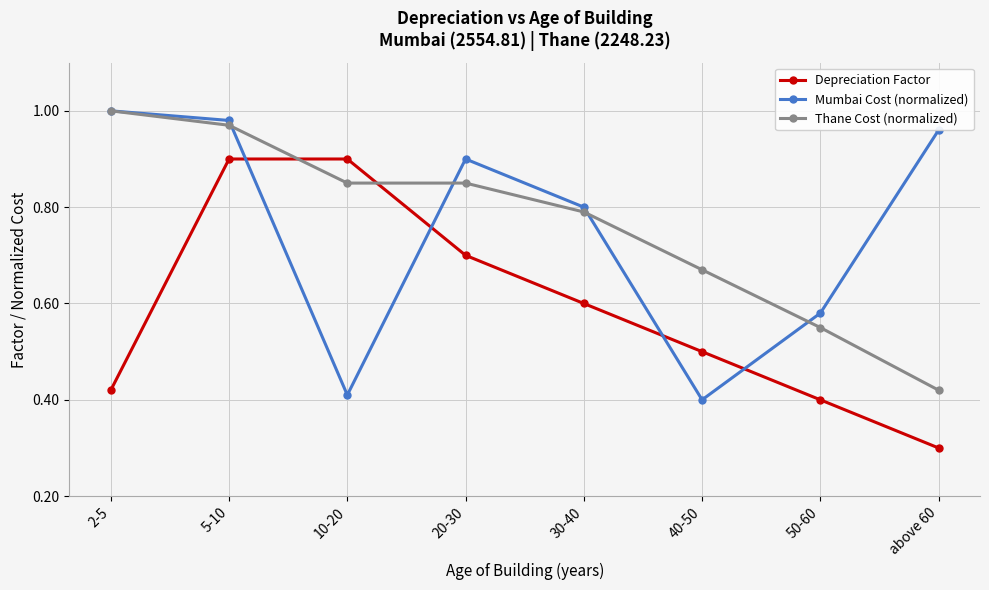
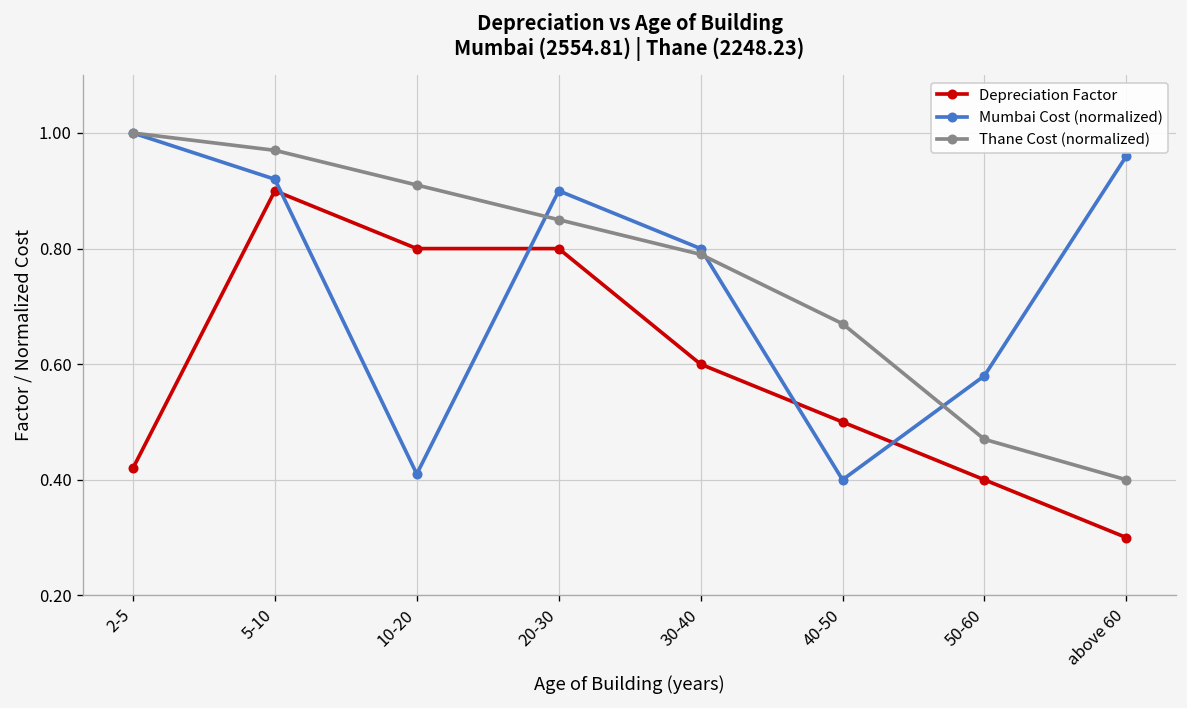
Mumbai Cost (normalized), 5-10: 0.98 -> 0.92
Depreciation Factor, 10-20: 0.9 -> 0.8
Thane Cost (normalized), 10-20: 0.85 -> 0.91
Depreciation Factor, 20-30: 0.7 -> 0.8
Thane Cost (normalized), 50-60: 0.55 -> 0.47
Thane Cost (normalized), above 60: 0.42 -> 0.40
